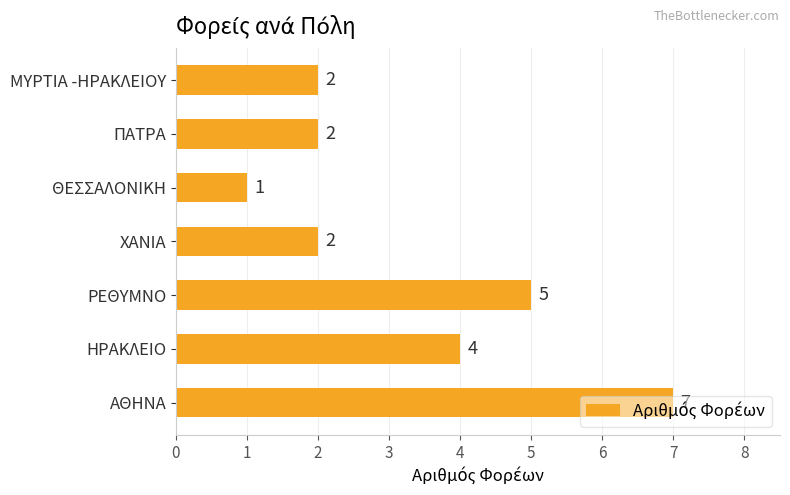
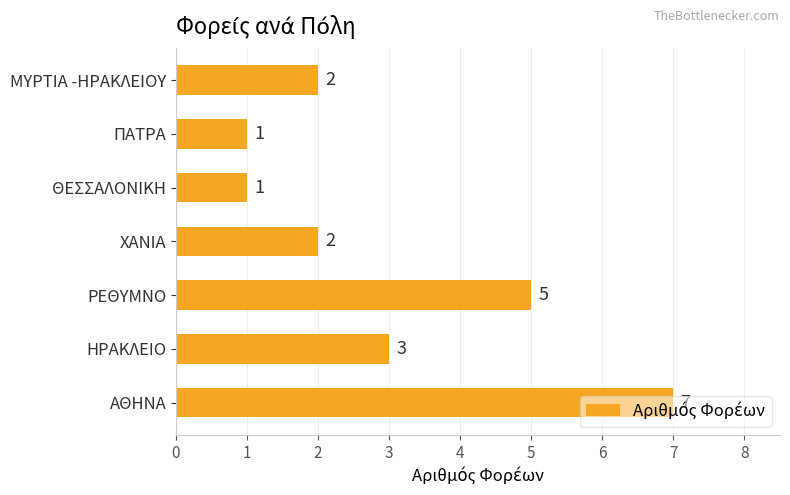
ΠΑΤΡΑ: 2 -> 1
ΗΡΑΚΛΕΙΟ: 4 -> 3
